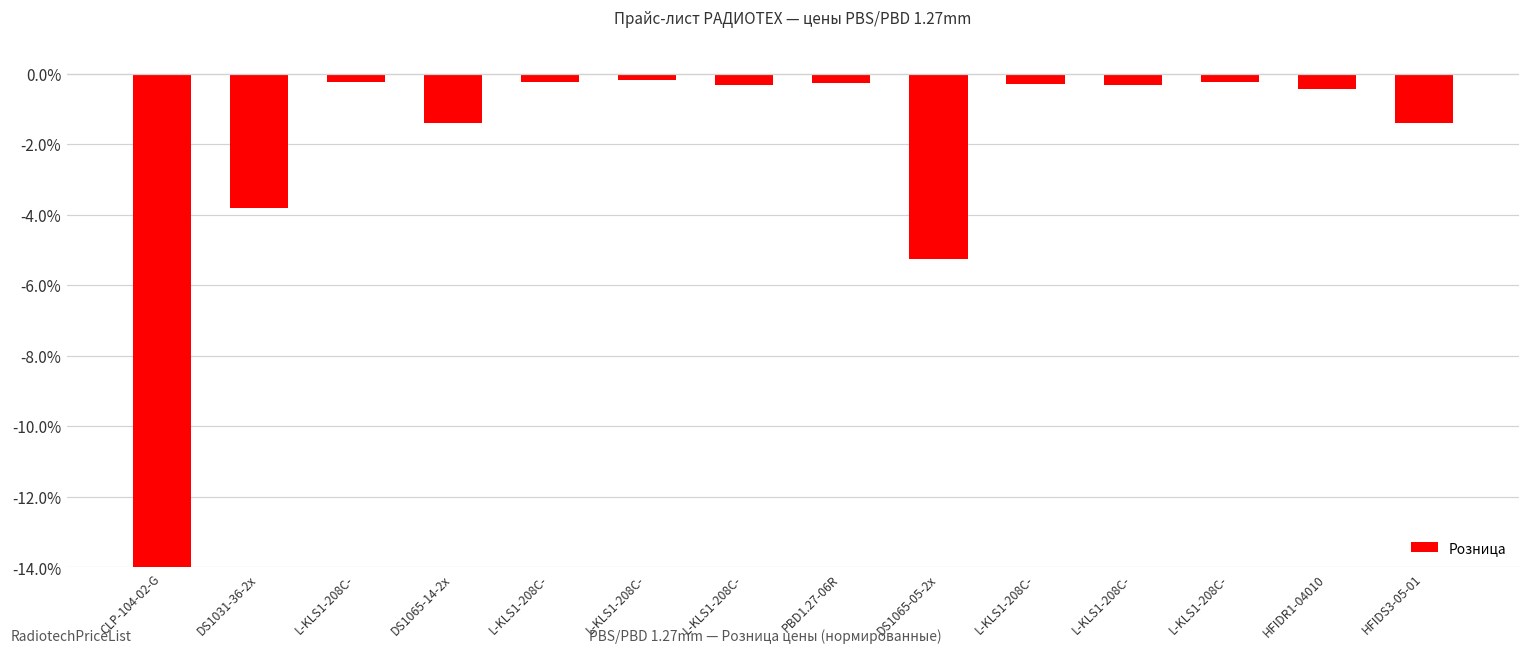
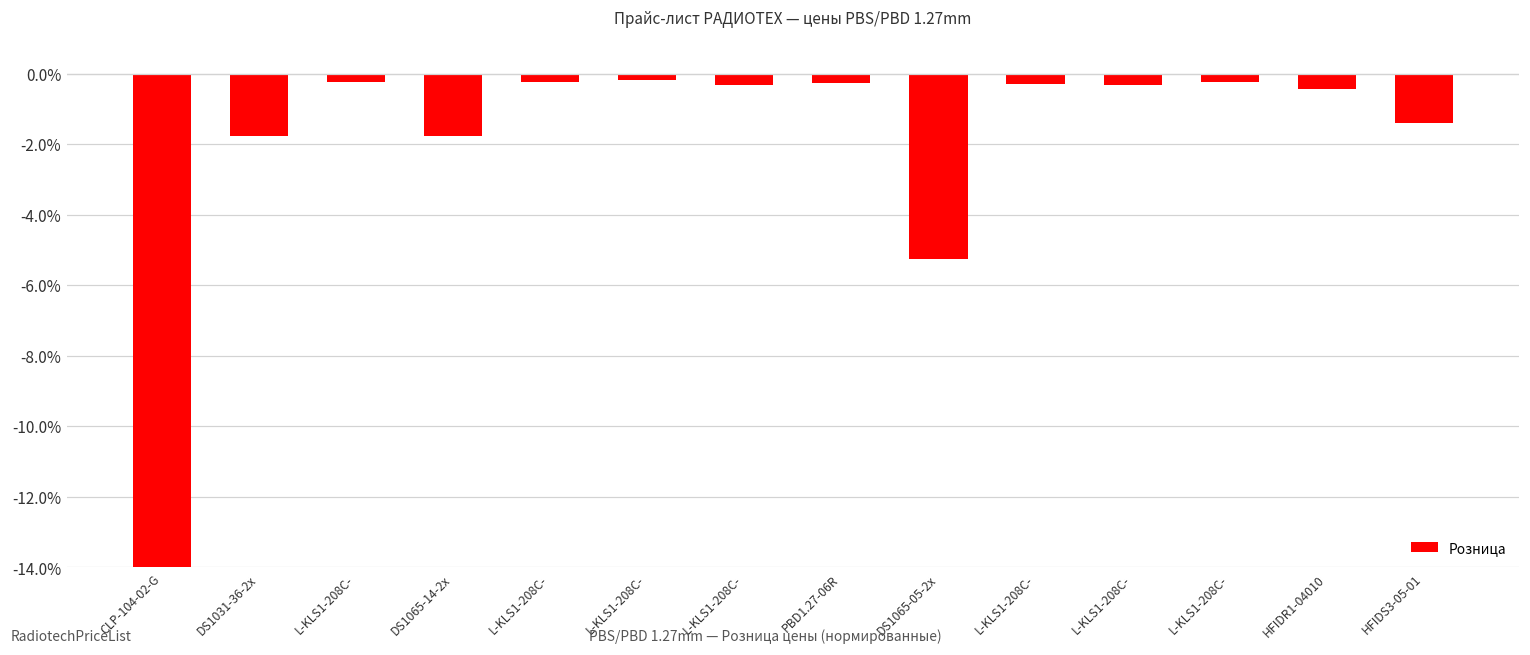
DS1031-36-2x: -3.8% -> -1.8%
DS1065-14-2x: -1.4% -> -1.8%
